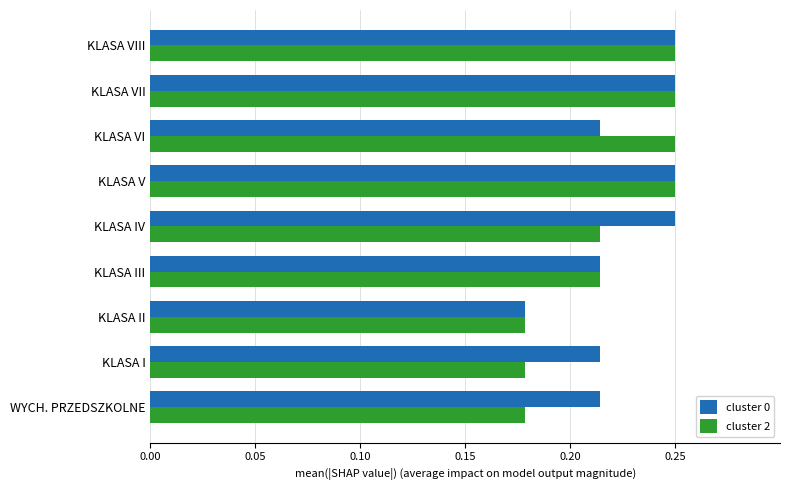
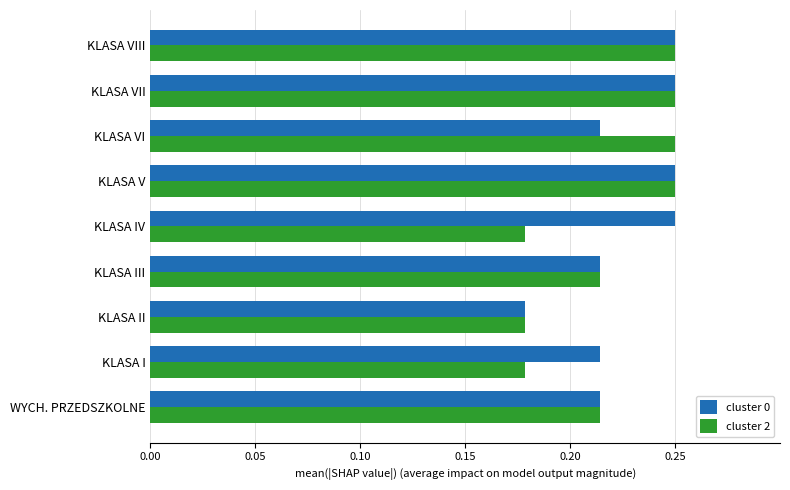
cluster 2, KLASA IV: 0.214 -> 0.179
cluster 2, WYCH. PRZEDSZKOLNE: 0.179 -> 0.214
